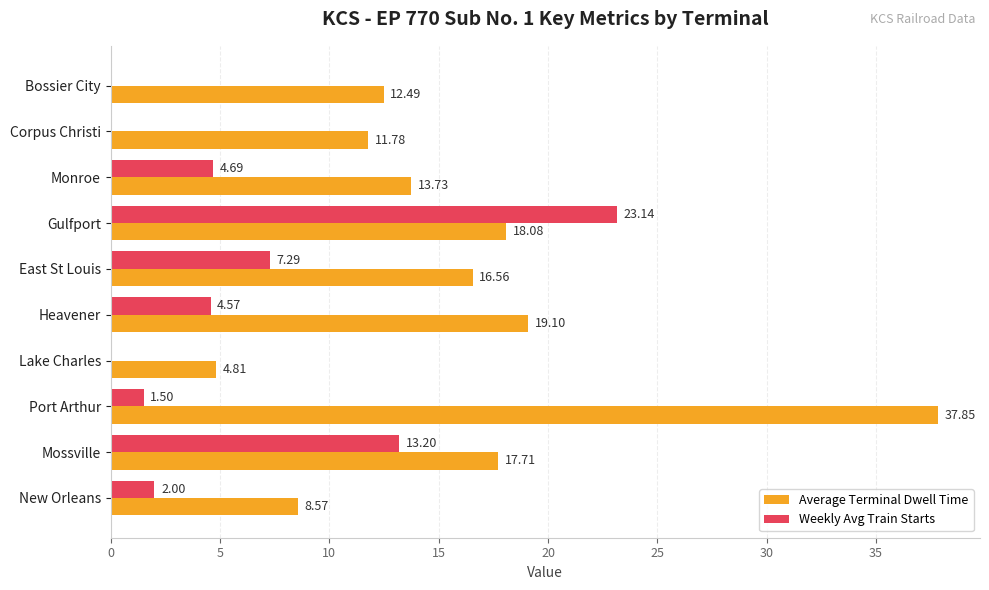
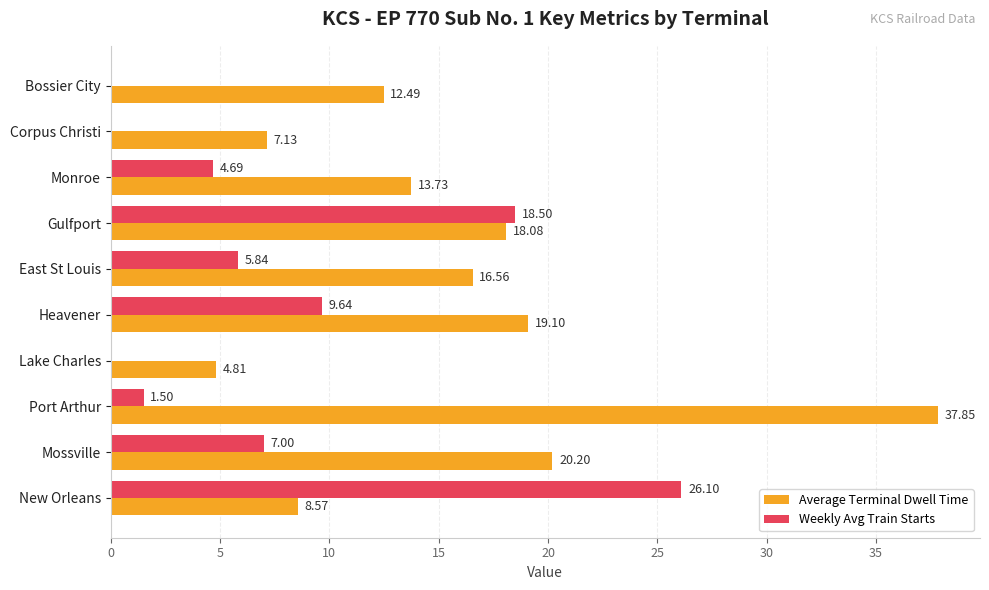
Average Terminal Dwell Time, Corpus Christi: 11.78 -> 7.13
Weekly Avg Train Starts, Gulfport: 23.14 -> 18.50
Weekly Avg Train Starts, East St Louis: 7.29 -> 5.84
Weekly Avg Train Starts, Heavener: 4.57 -> 9.64
Weekly Avg Train Starts, Mossville: 13.20 -> 7.00
Average Terminal Dwell Time, Mossville: 17.71 -> 20.20
Weekly Avg Train Starts, New Orleans: 2.00 -> 26.10
